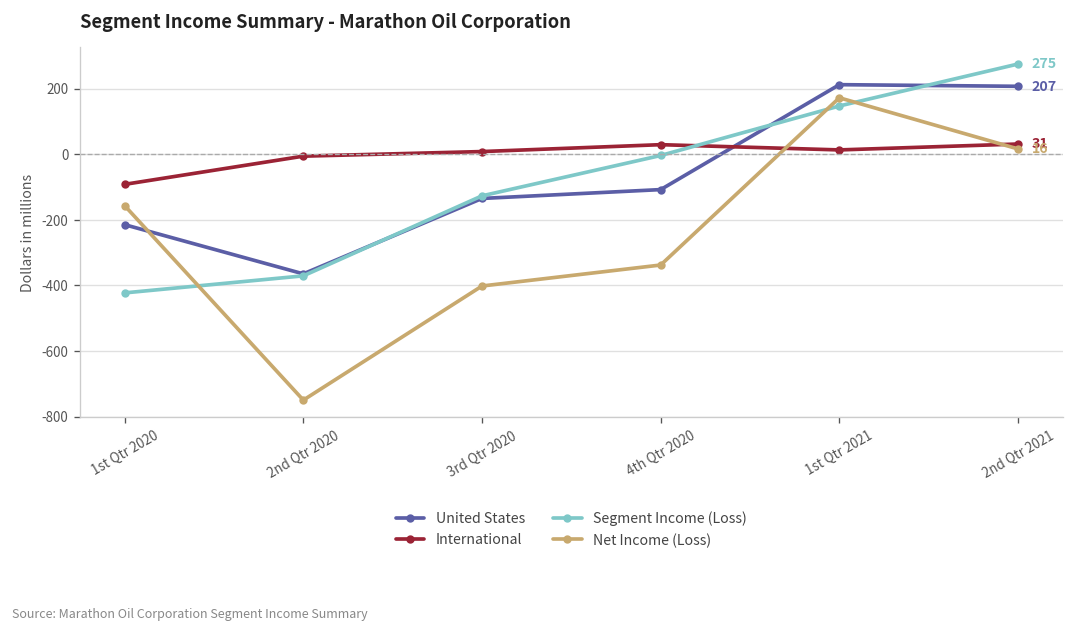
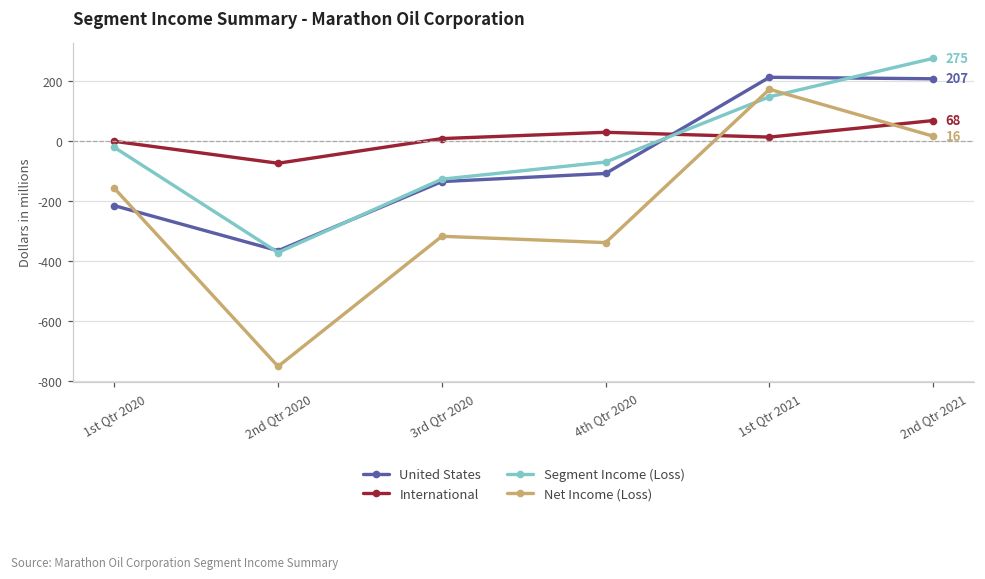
International, 1st Qtr 2020: -90 -> 0
Segment Income (Loss), 1st Qtr 2020: -420 -> -20
International, 2nd Qtr 2020: -10 -> -70
Net Income (Loss), 3rd Qtr 2020: -400 -> -320
Segment Income (Loss), 4th Qtr 2020: 0 -> -70
International, 2nd Qtr 2021: 31 -> 68
